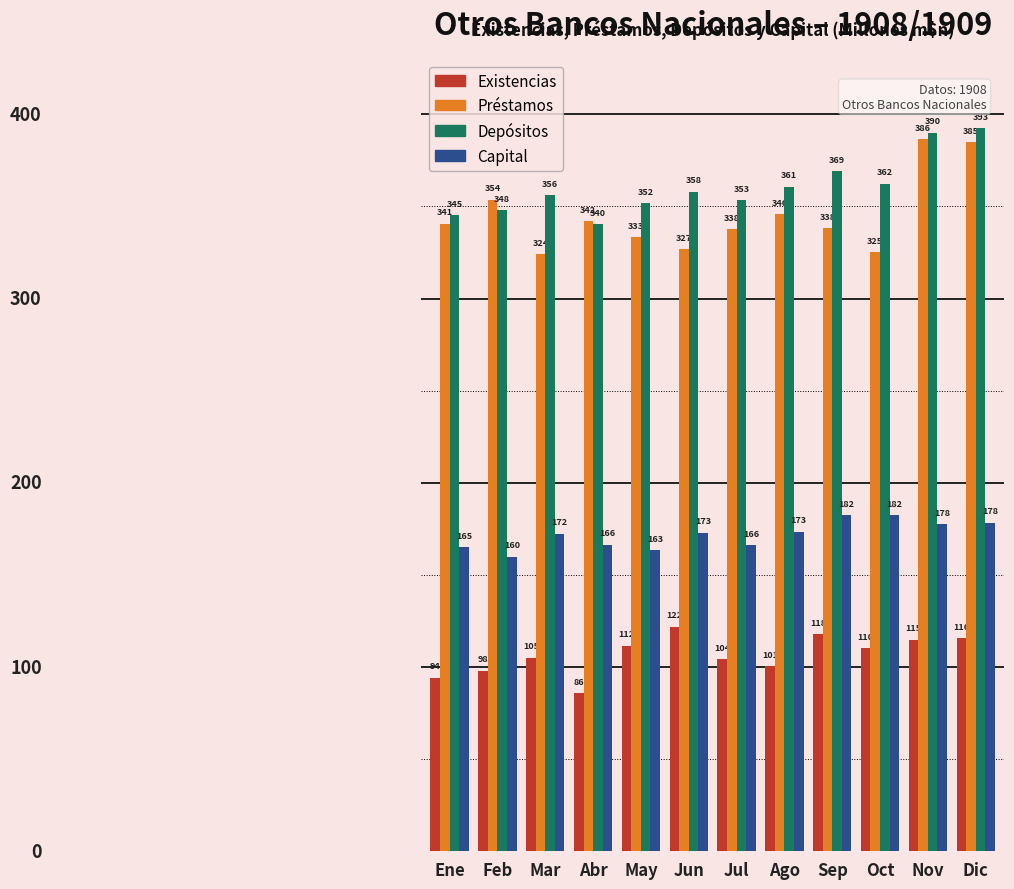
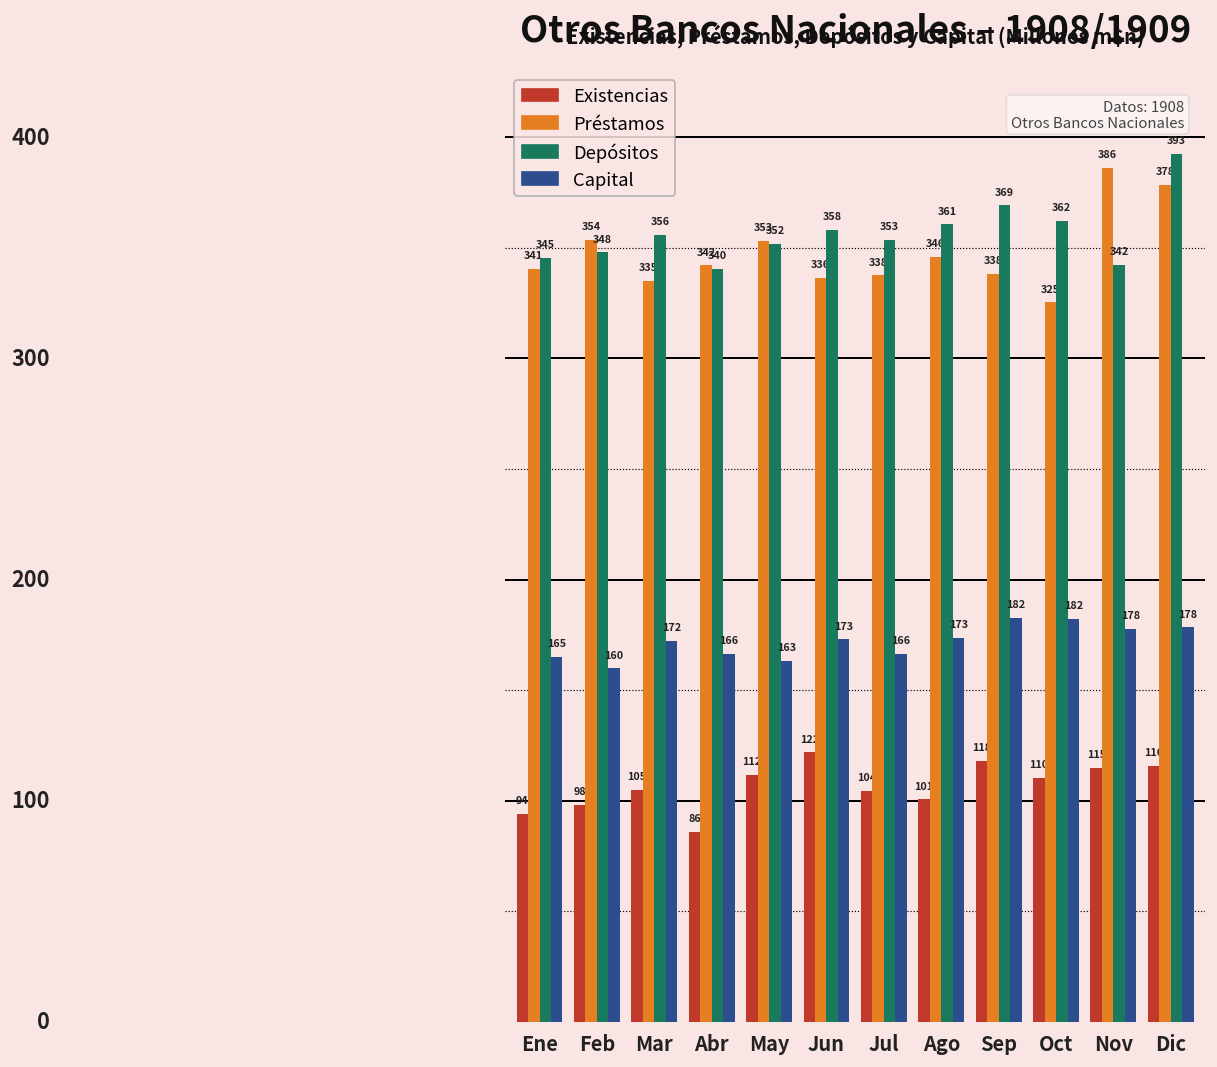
Préstamos, Mar: 324 -> 335
Préstamos, May: 333 -> 353
Préstamos, Jun: 327 -> 336
Depósitos, Nov: 390 -> 342
Préstamos, Dic: 385 -> 378
